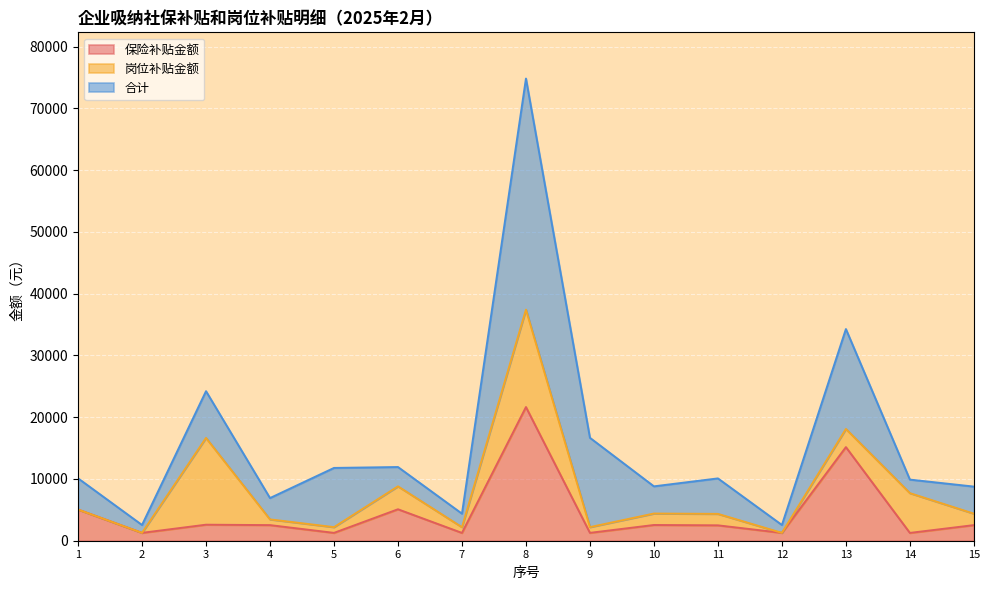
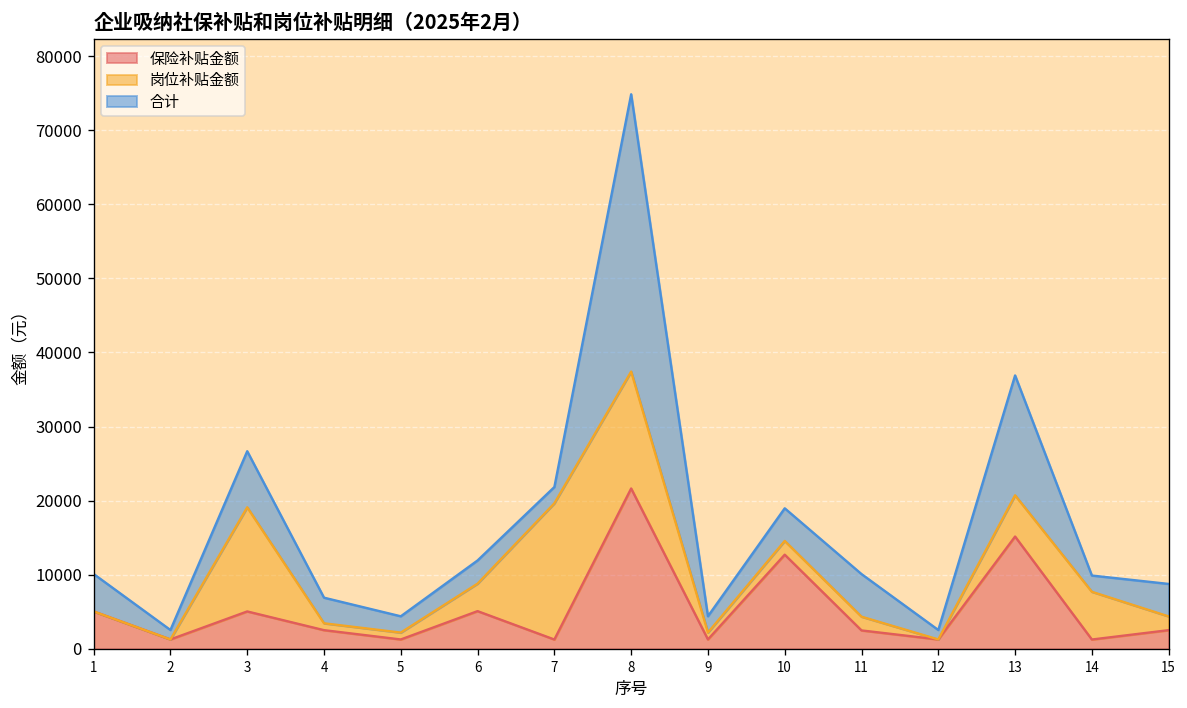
保险补贴金额, 3: 3000 -> 5000
合计, 5: 10000 -> 2000
岗位补贴金额, 7: 1000 -> 18000
合计, 9: 14000 -> 2000
保险补贴金额, 10: 3000 -> 13000
岗位补贴金额, 13: 3000 -> 6000
